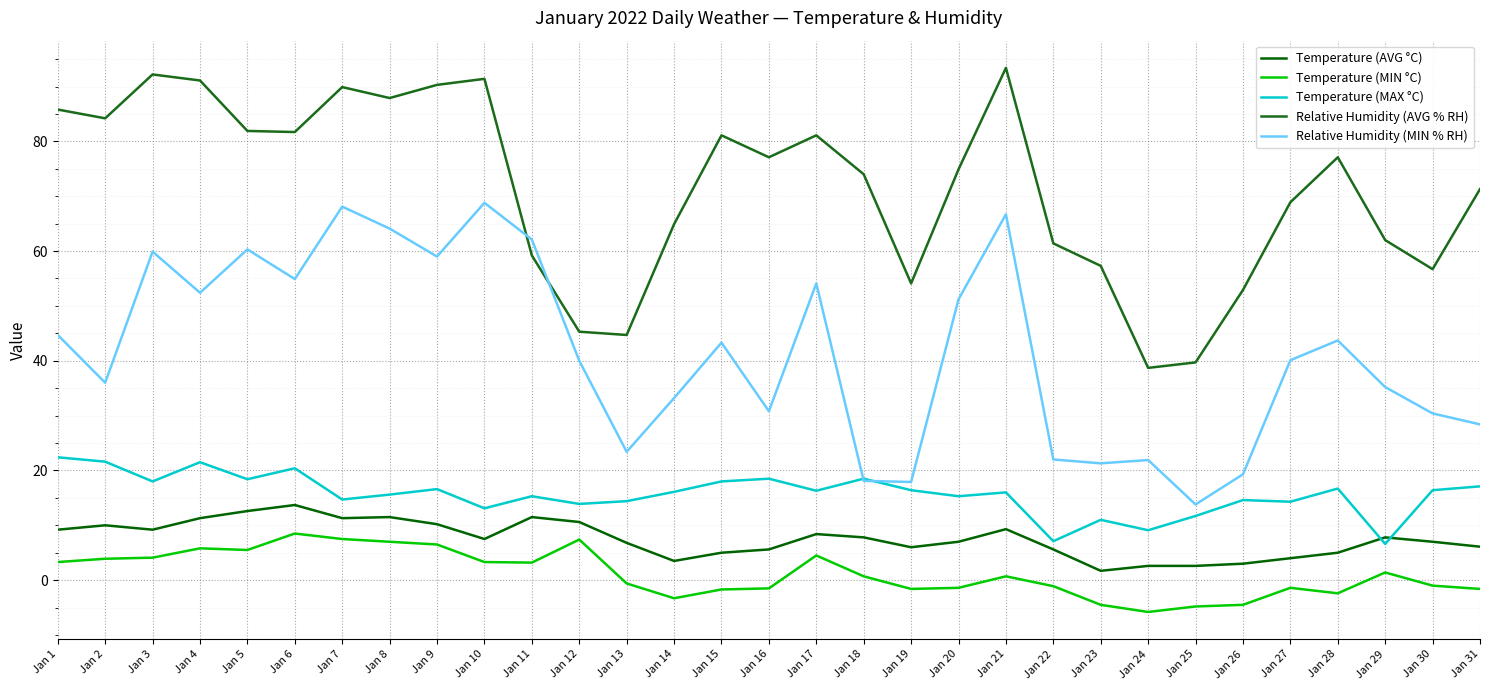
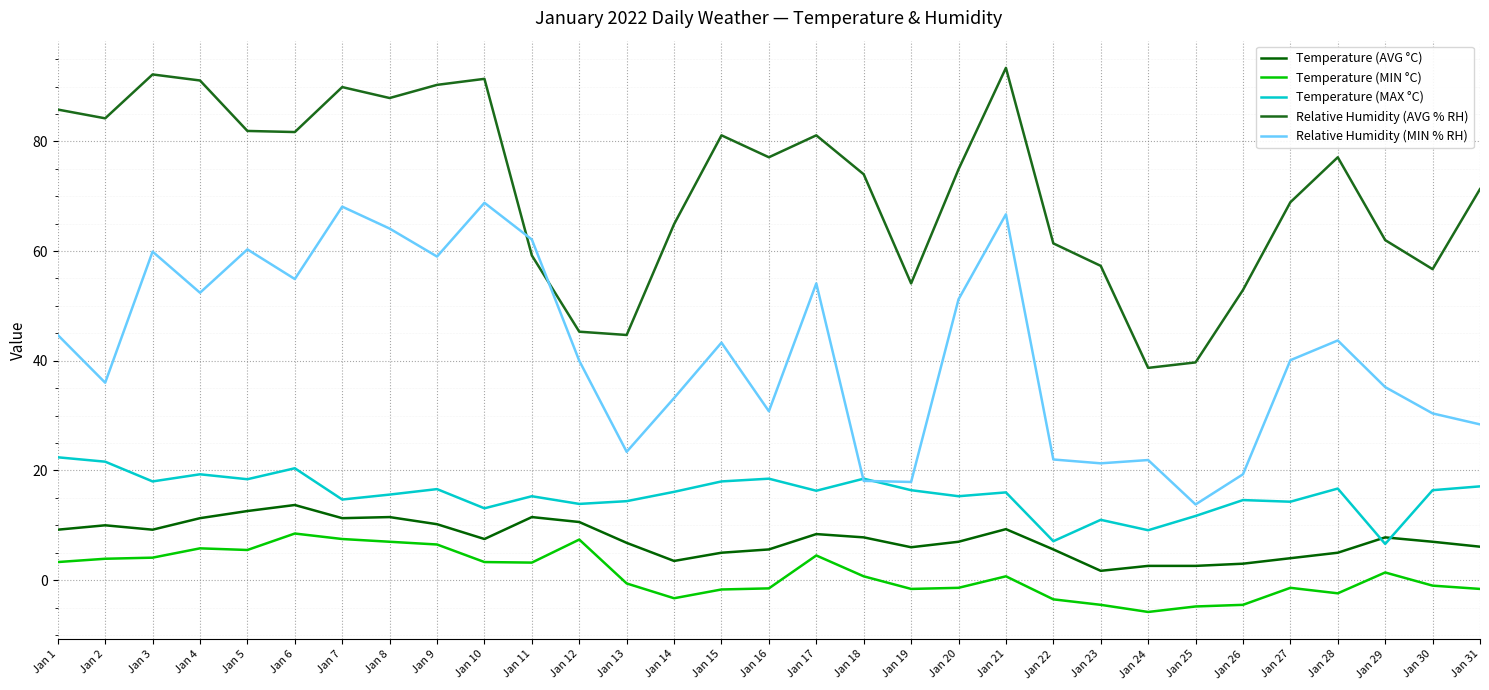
Temperature (MAX °C), Jan 4: 22 -> 19
Temperature (MIN °C), Jan 22: -1 -> -4
